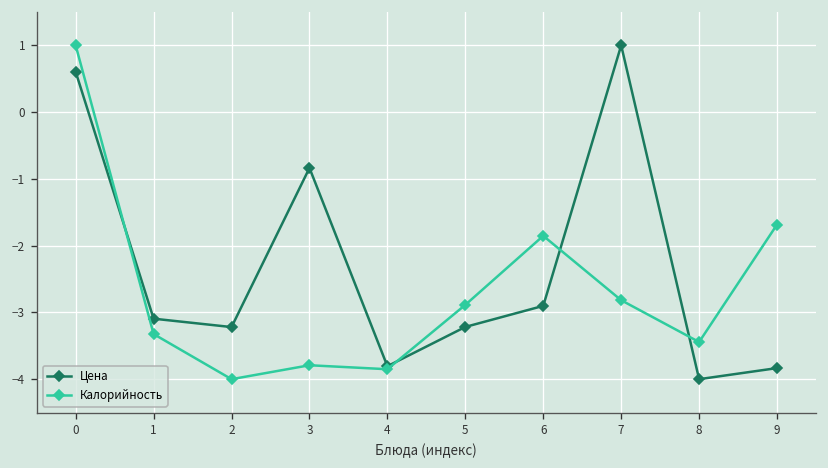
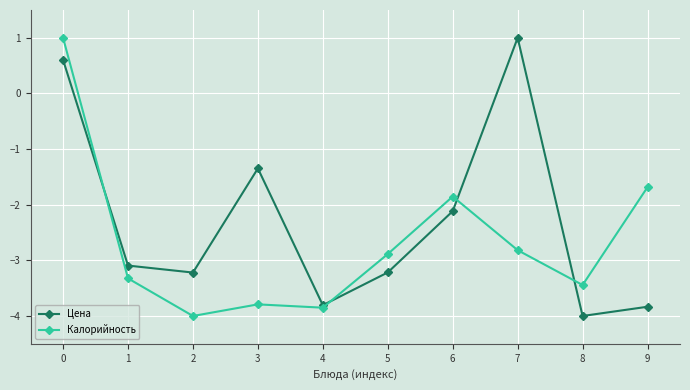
Цена, 3: -0.8 -> -1.3
Цена, 6: -2.9 -> -2.1
